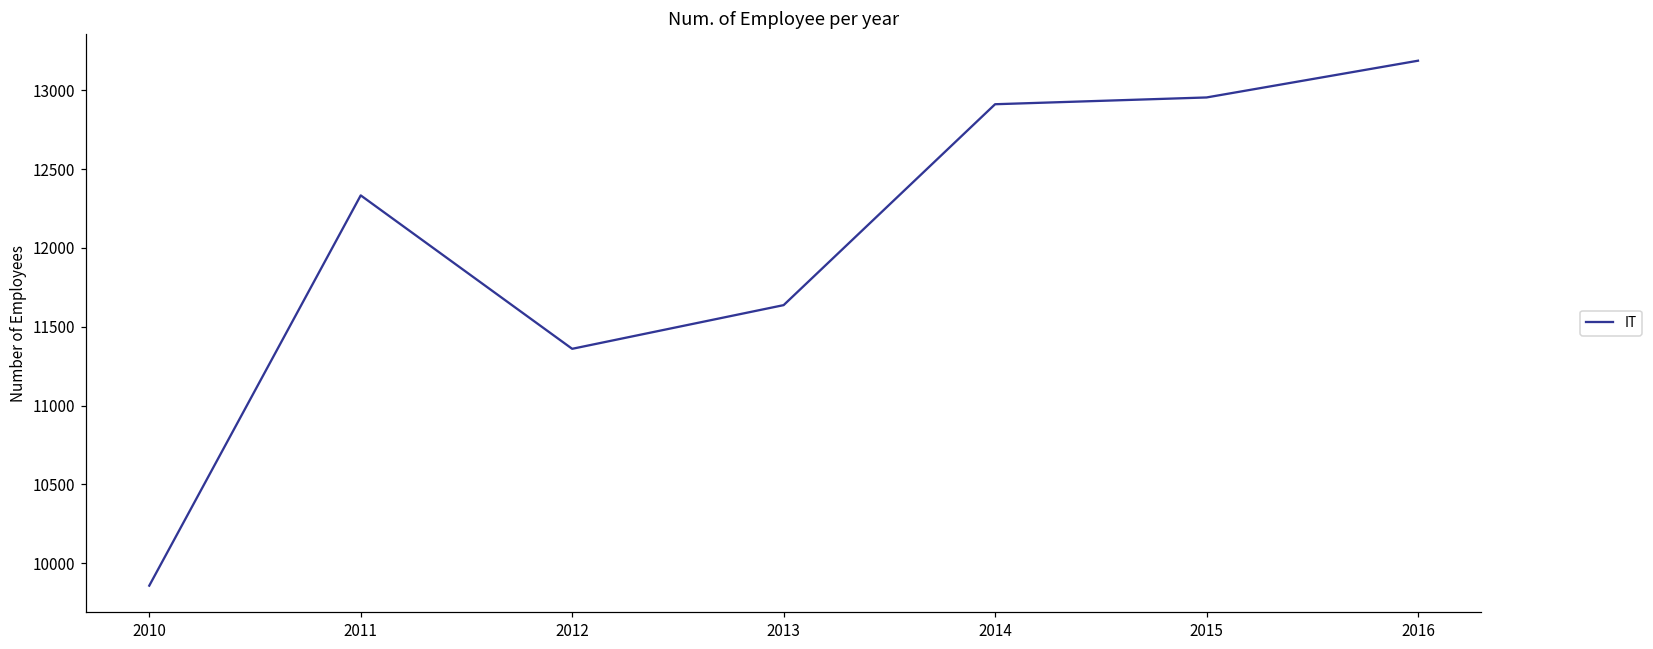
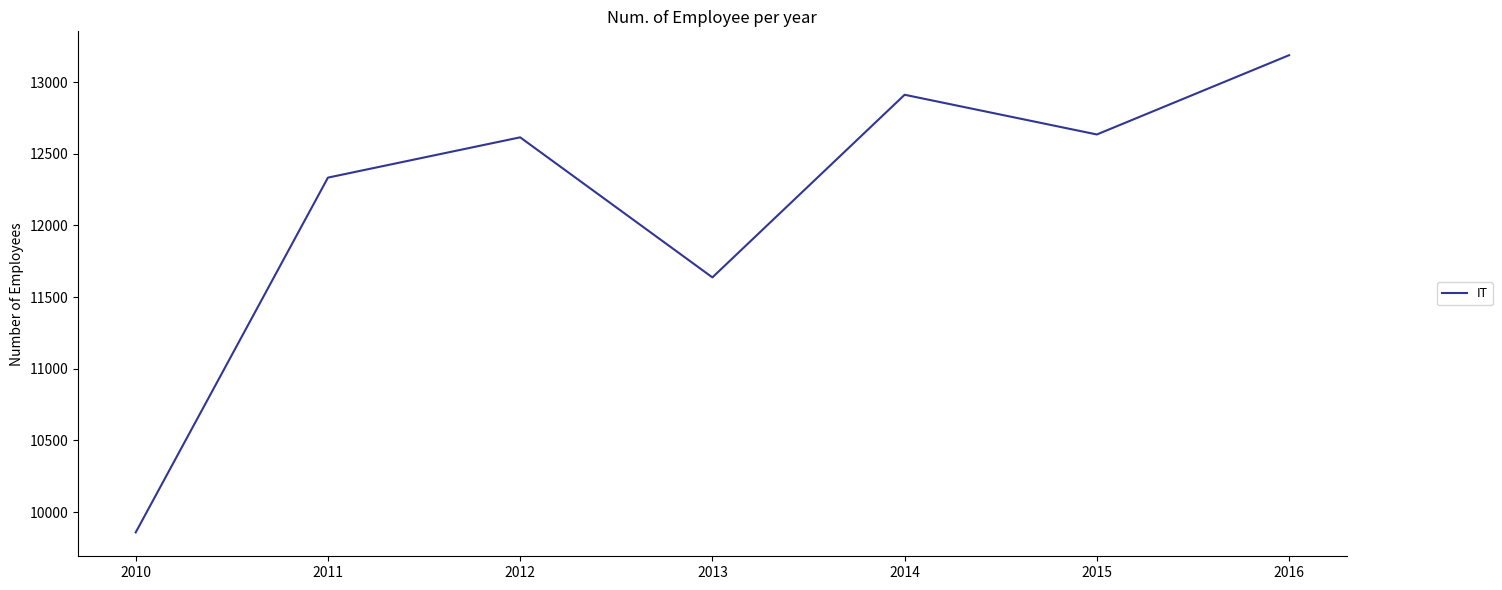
2012: 11360 -> 12610
2015: 12950 -> 12630
